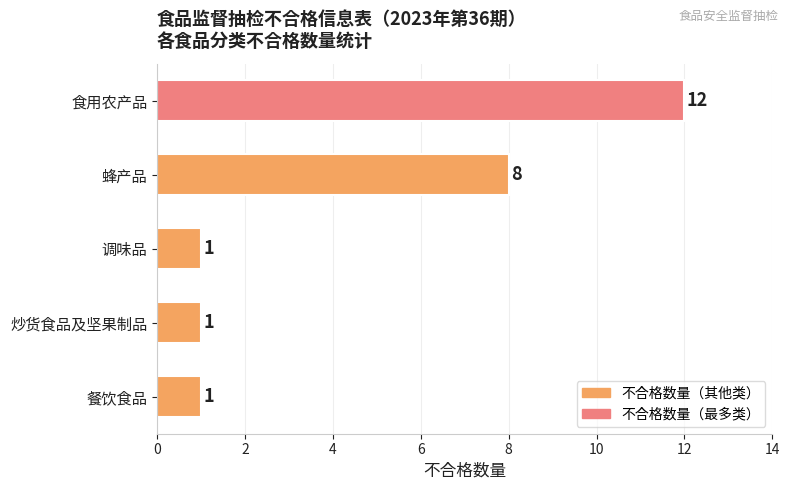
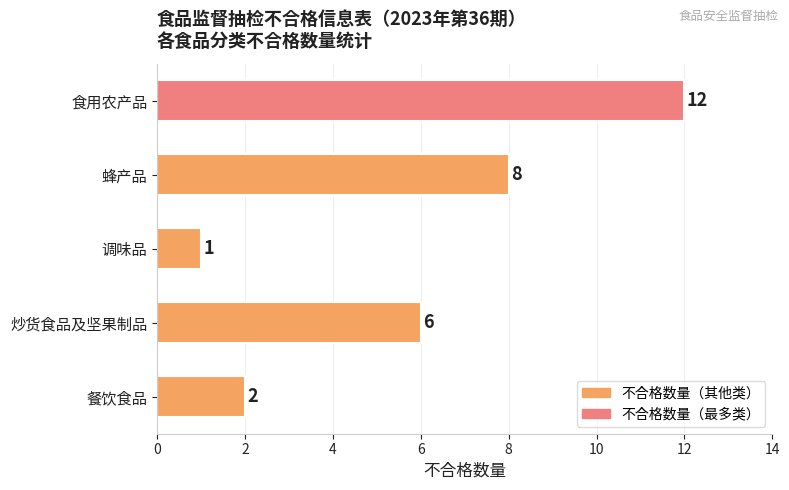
炒货食品及坚果制品: 1 -> 6
餐饮食品: 1 -> 2
